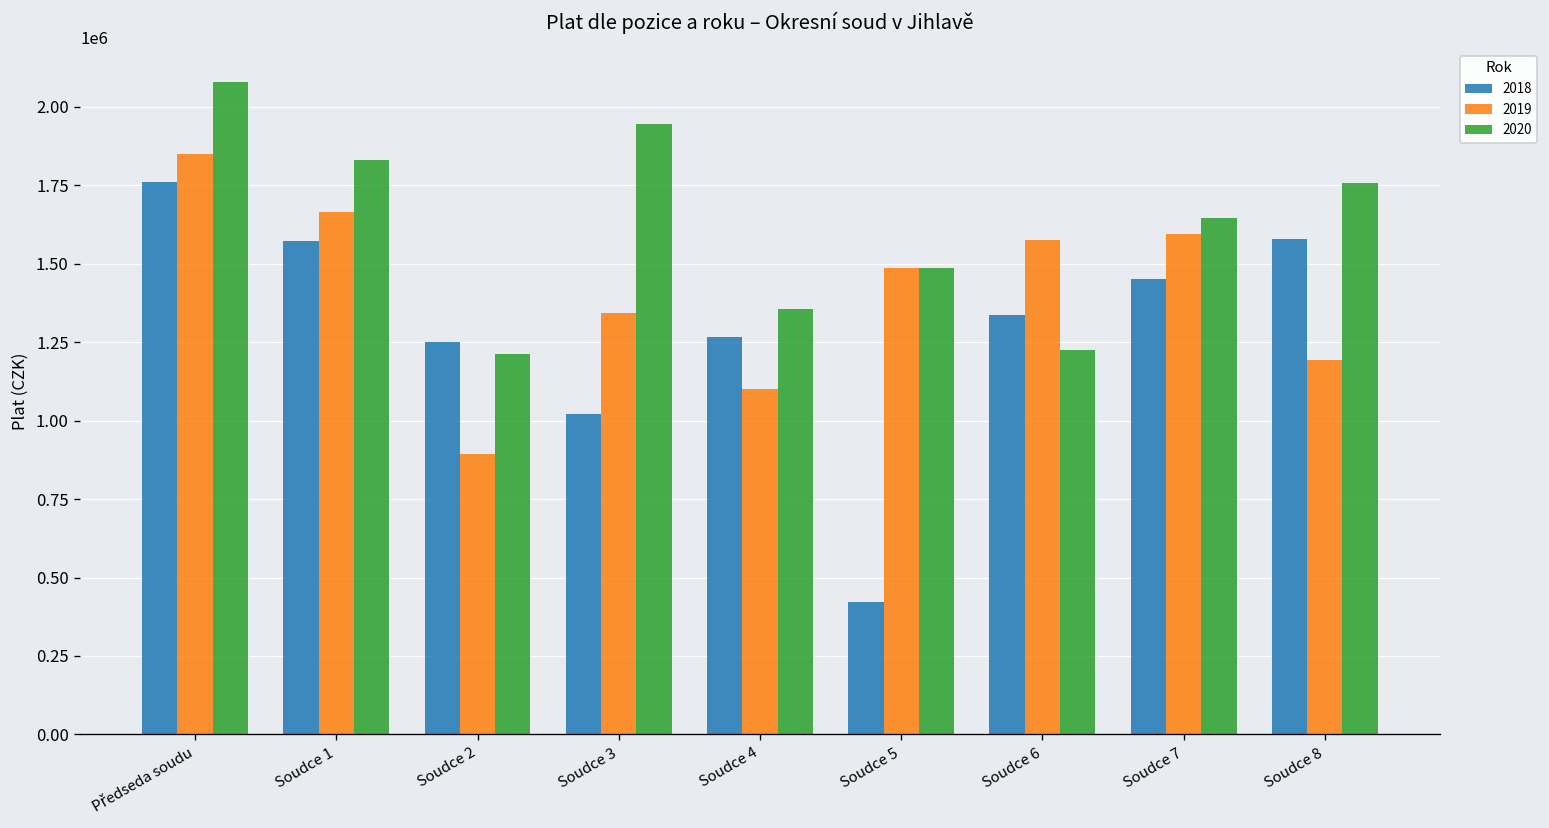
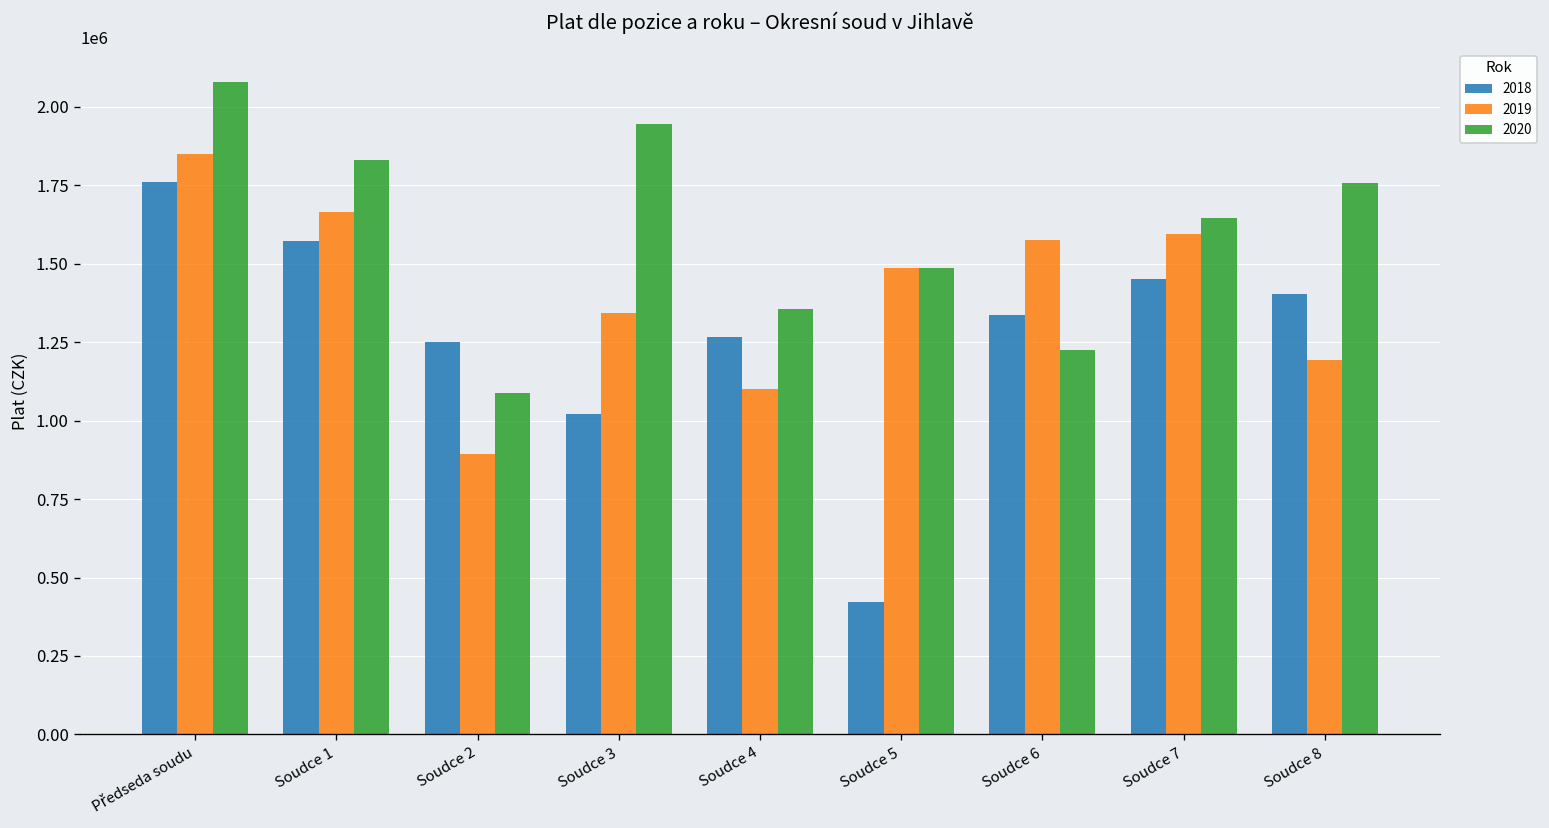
2020, Soudce 2: 1210000 -> 1090000
2018, Soudce 8: 1580000 -> 1400000
